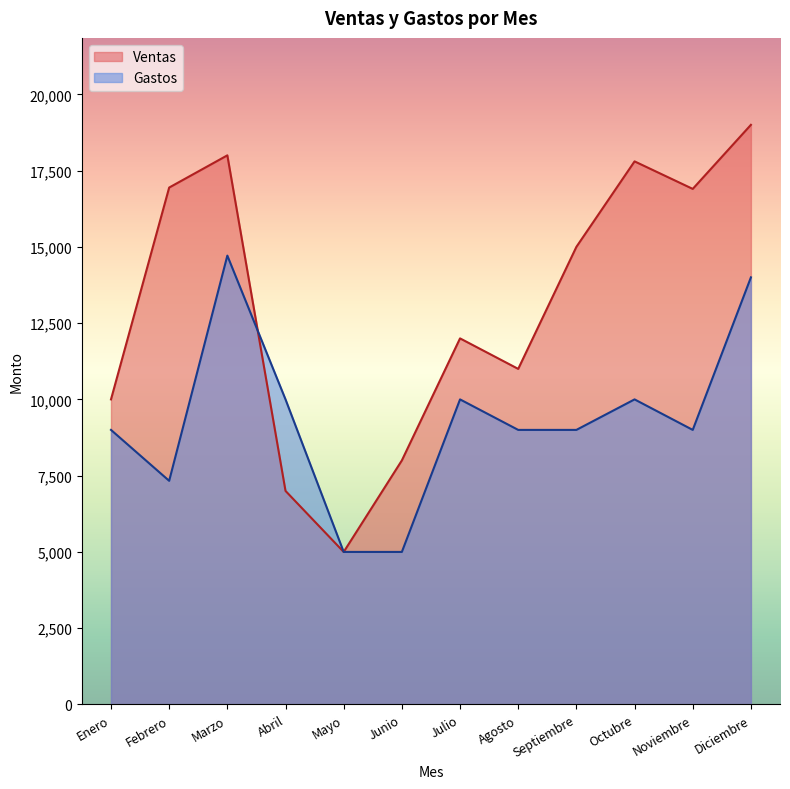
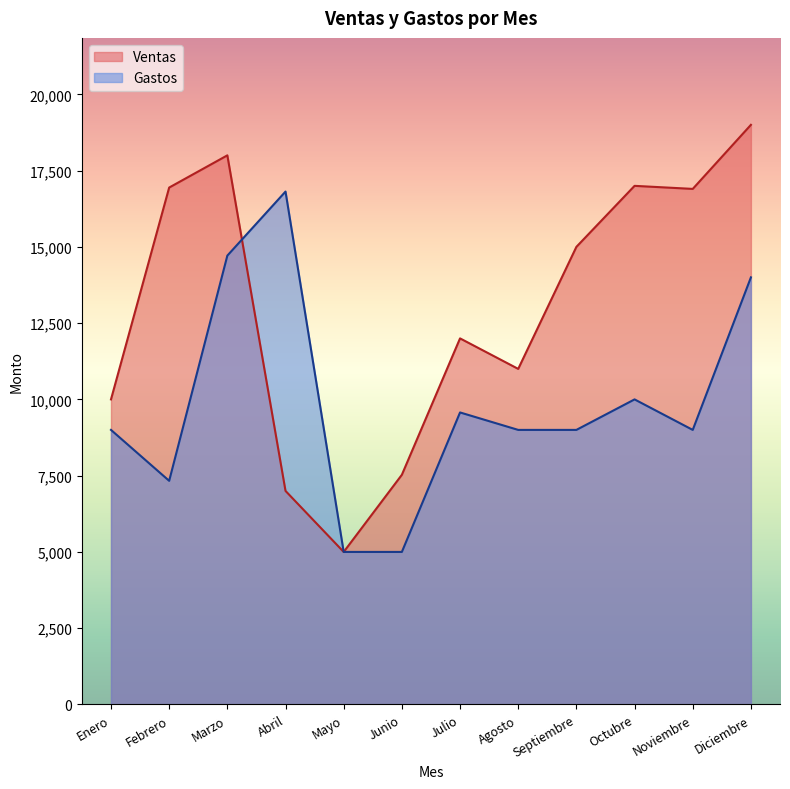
Gastos, Abril: 10,000 -> 16,800
Ventas, Junio: 8,000 -> 7,500
Gastos, Julio: 10,000 -> 9,600
Ventas, Octubre: 17,800 -> 17,000
